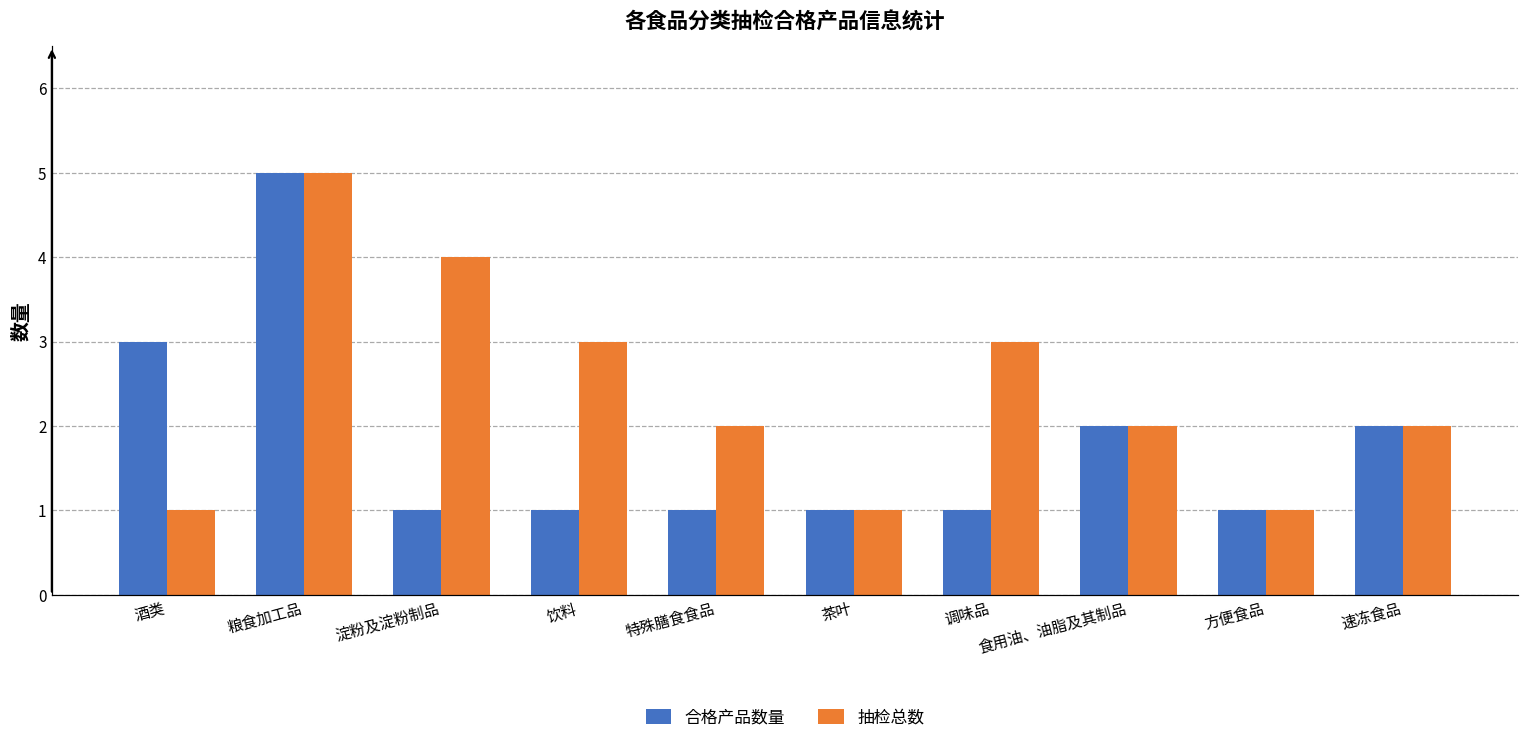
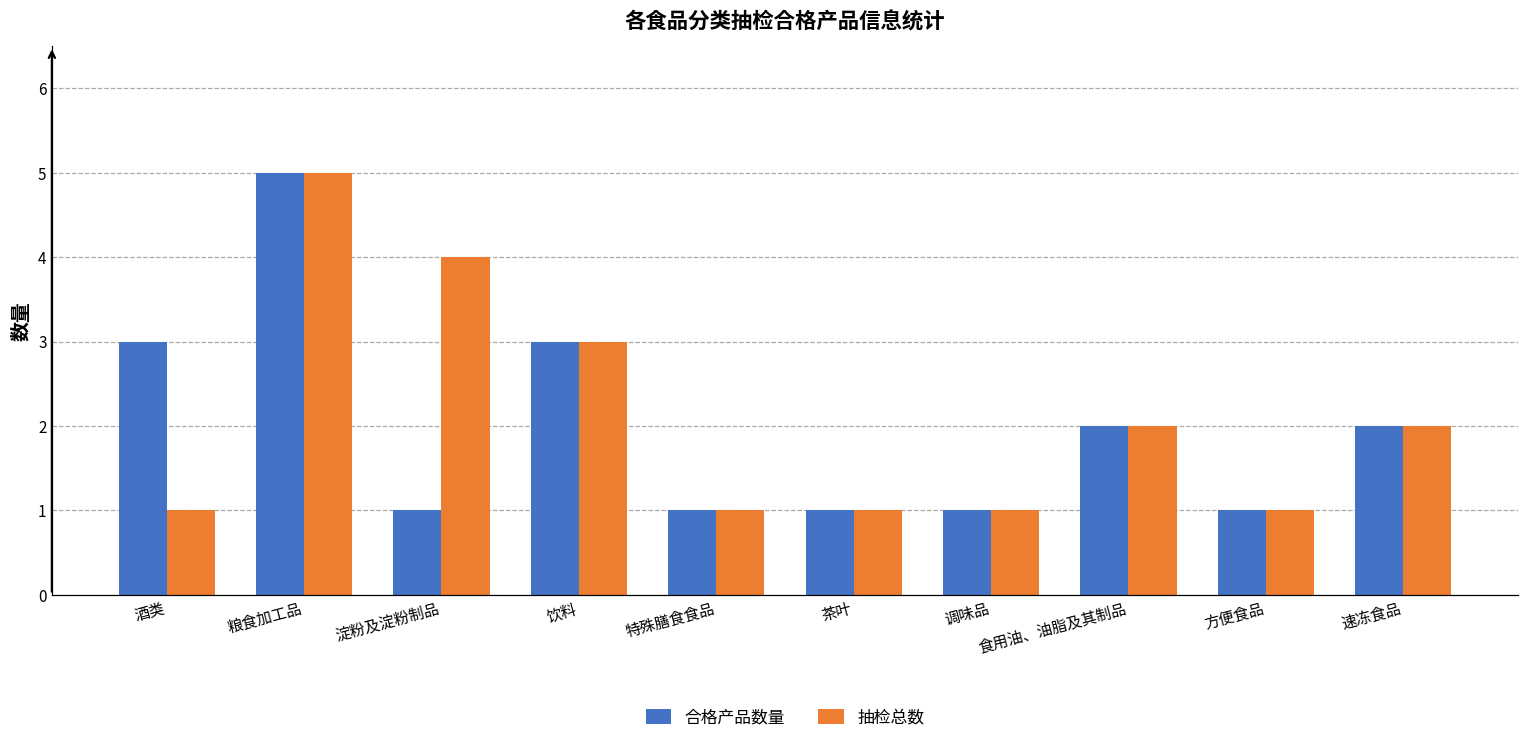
合格产品数量, 饮料: 1 -> 3
抽检总数, 特殊膳食食品: 2 -> 1
抽检总数, 调味品: 3 -> 1
